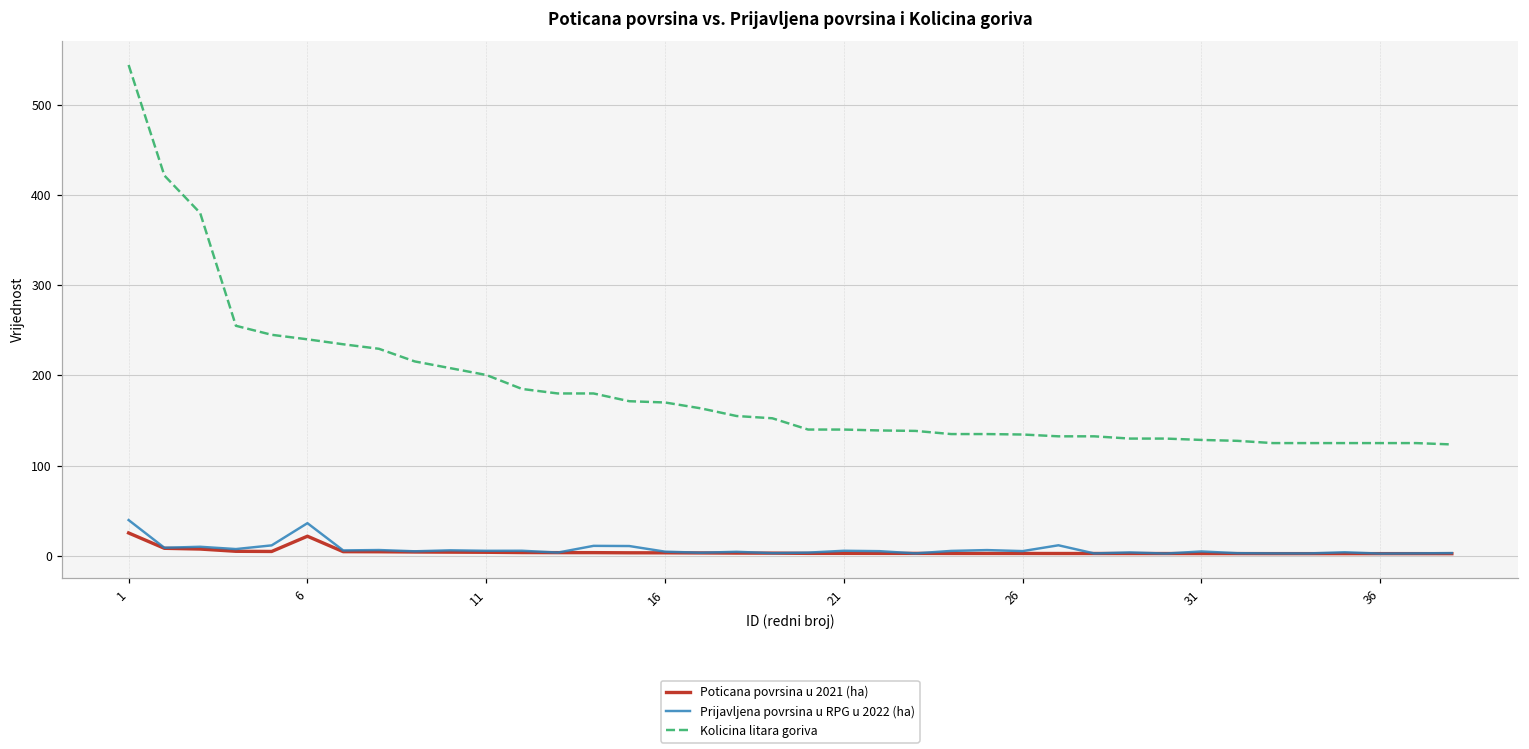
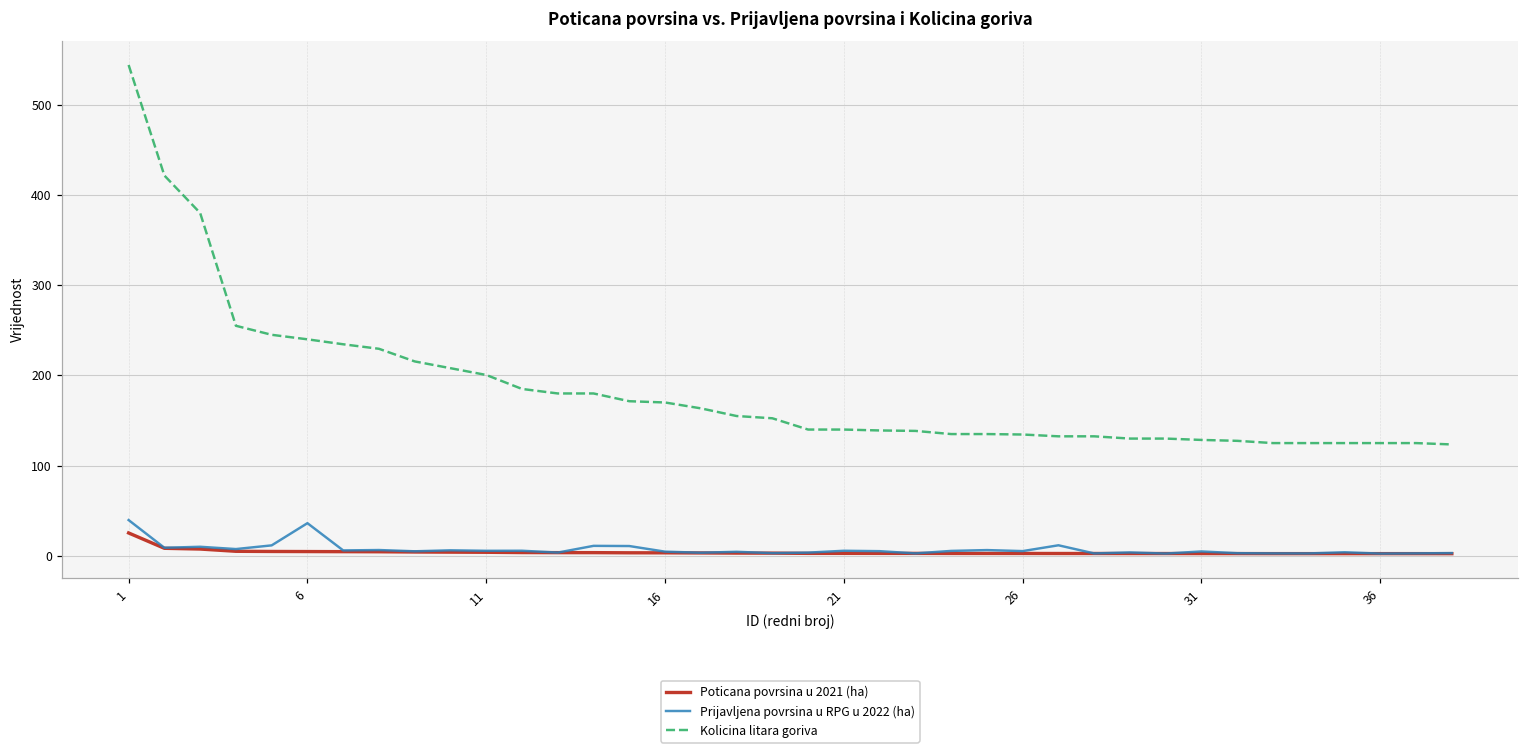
Poticana povrsina u 2021 (ha), 6: 20 -> 0
